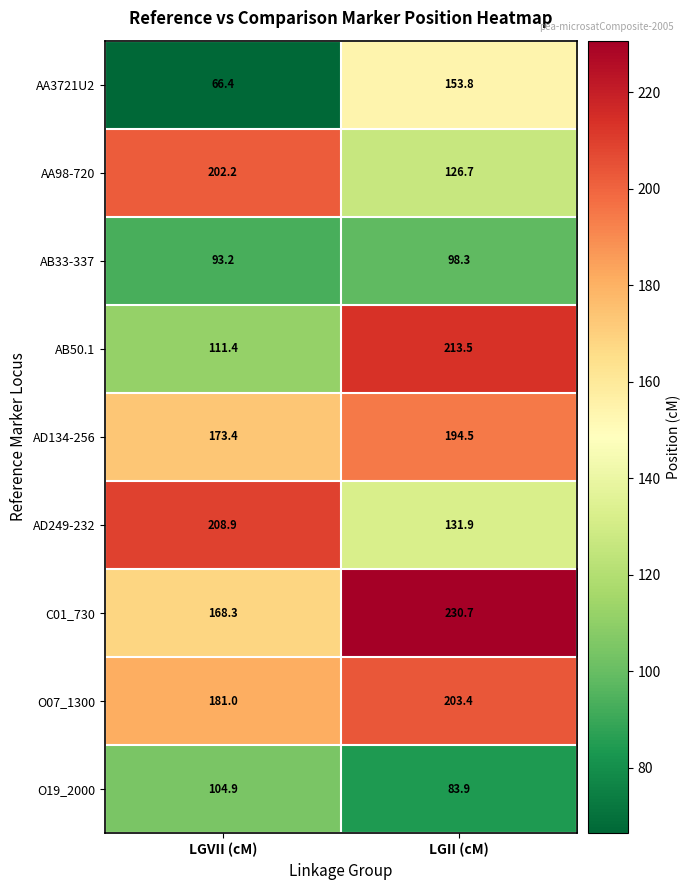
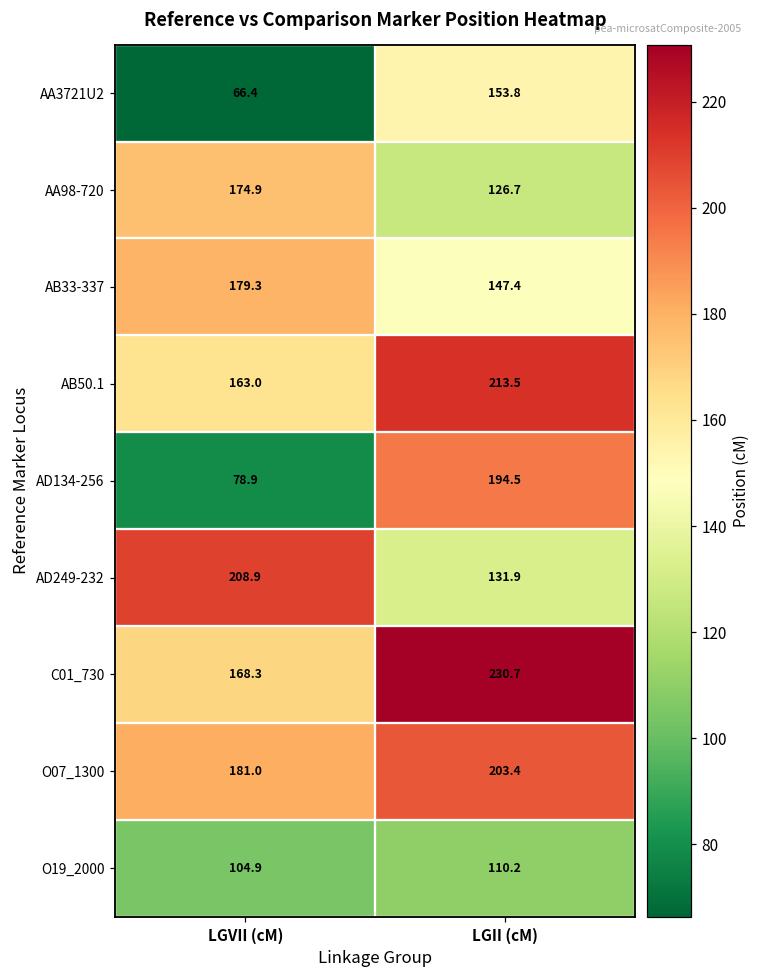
AA98-720, LGVII (cM): 202.2 -> 174.9
AB33-337, LGVII (cM): 93.2 -> 179.3
AB33-337, LGII (cM): 98.3 -> 147.4
AB50.1, LGVII (cM): 111.4 -> 163.0
AD134-256, LGVII (cM): 173.4 -> 78.9
O19_2000, LGII (cM): 83.9 -> 110.2
